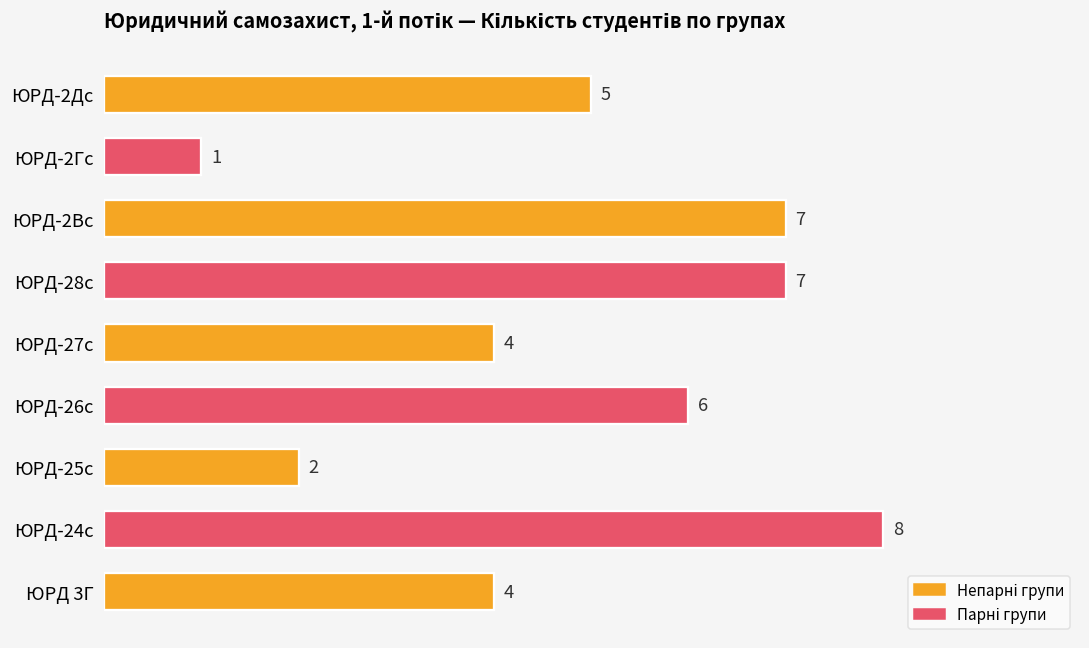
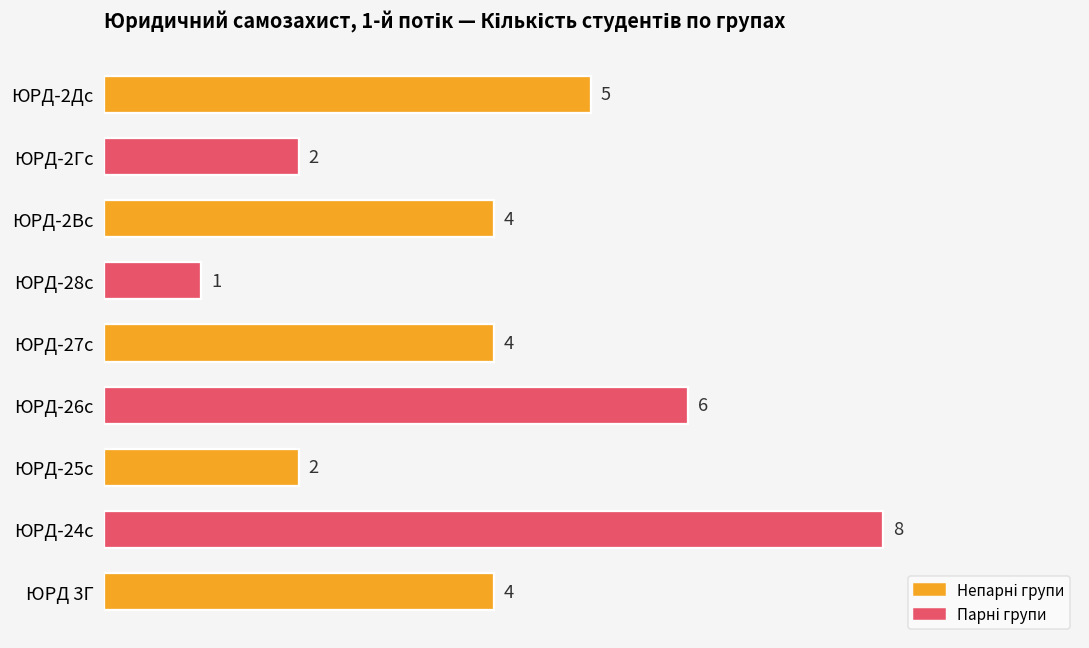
ЮРД-2Гс: 1 -> 2
ЮРД-2Вс: 7 -> 4
ЮРД-28с: 7 -> 1
